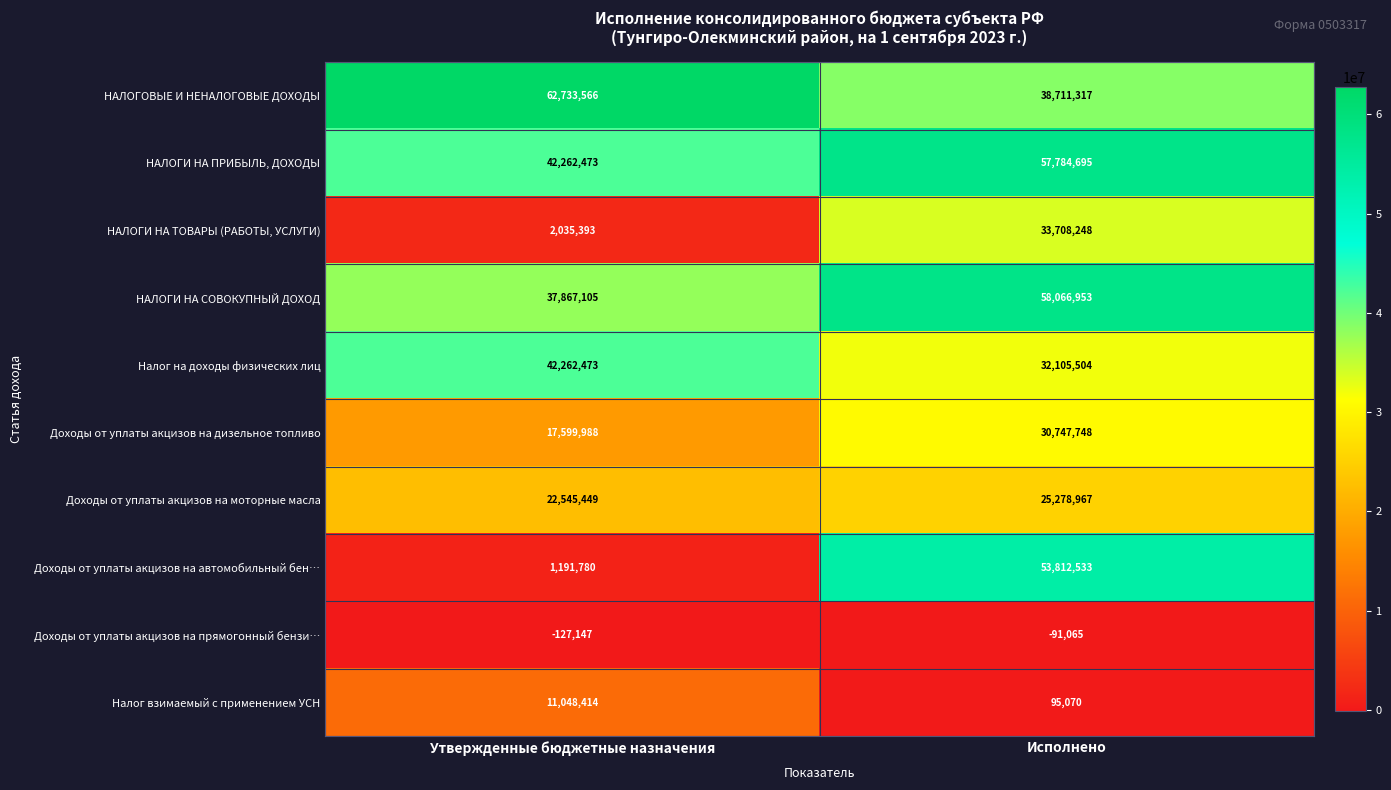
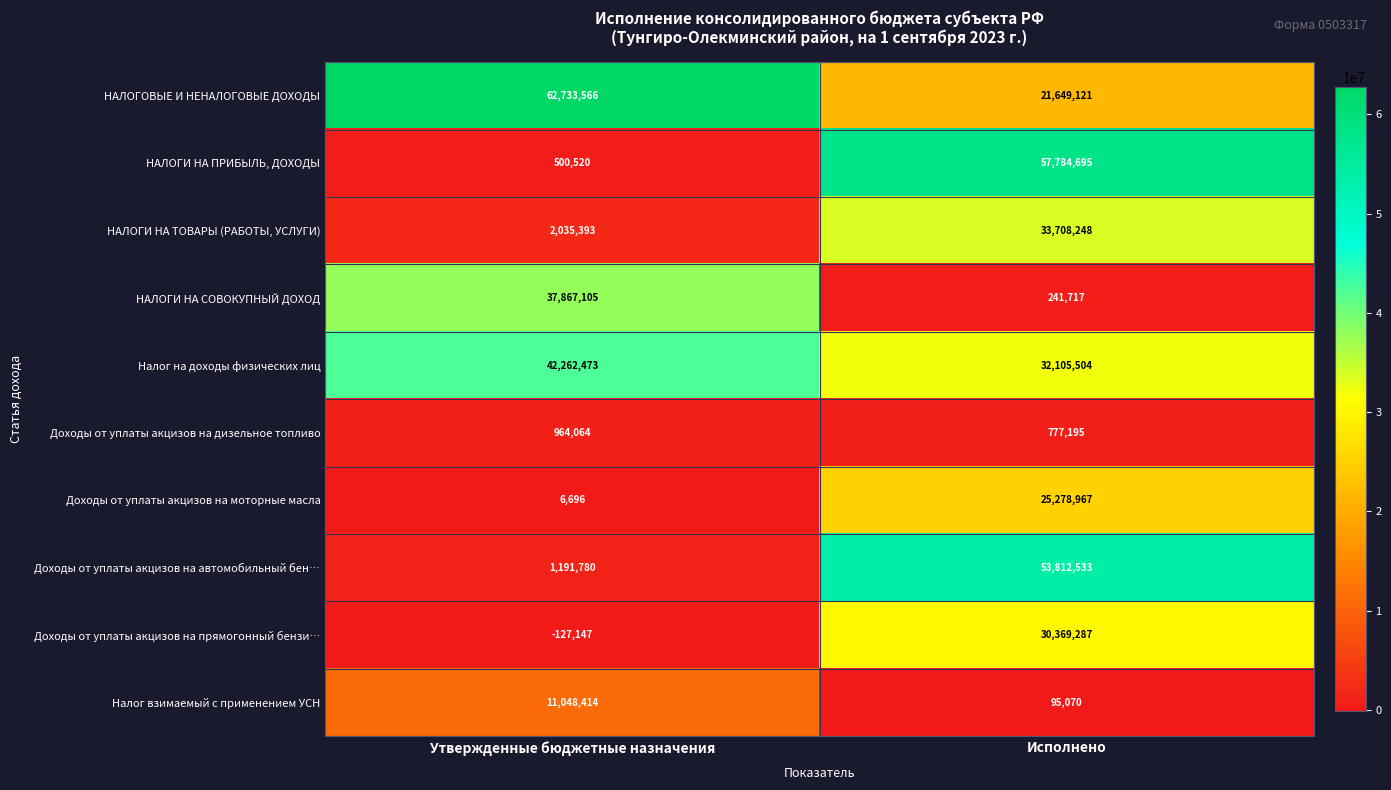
НАЛОГОВЫЕ И НЕНАЛОГОВЫЕ ДОХОДЫ, Исполнено: 38,711,317 -> 21,649,121
НАЛОГИ НА ПРИБЫЛЬ, ДОХОДЫ, Утвержденные бюджетные назначения: 42,262,473 -> 500,520
НАЛОГИ НА СОВОКУПНЫЙ ДОХОД, Исполнено: 58,066,953 -> 241,717
Доходы от уплаты акцизов на дизельное топливо, Утвержденные бюджетные назначения: 17,599,988 -> 964,064
Доходы от уплаты акцизов на дизельное топливо, Исполнено: 30,747,748 -> 777,195
Доходы от уплаты акцизов на моторные масла, Утвержденные бюджетные назначения: 22,545,449 -> 6,696
Доходы от уплаты акцизов на прямогонный бензи…, Исполнено: -91,065 -> 30,369,287
